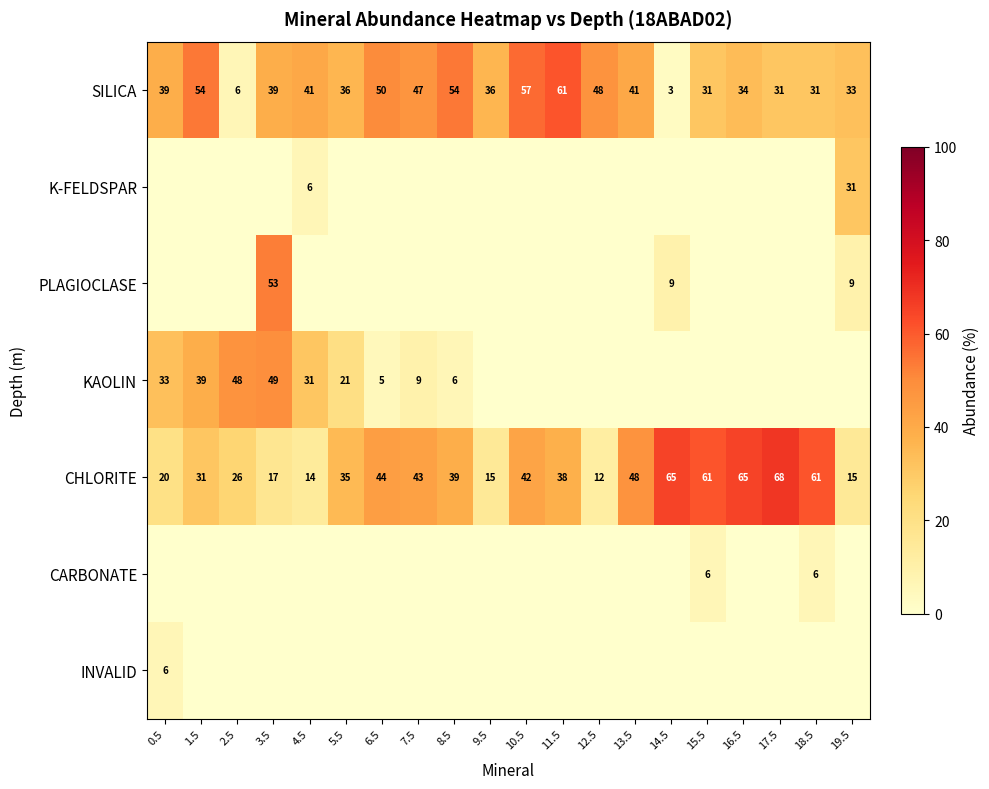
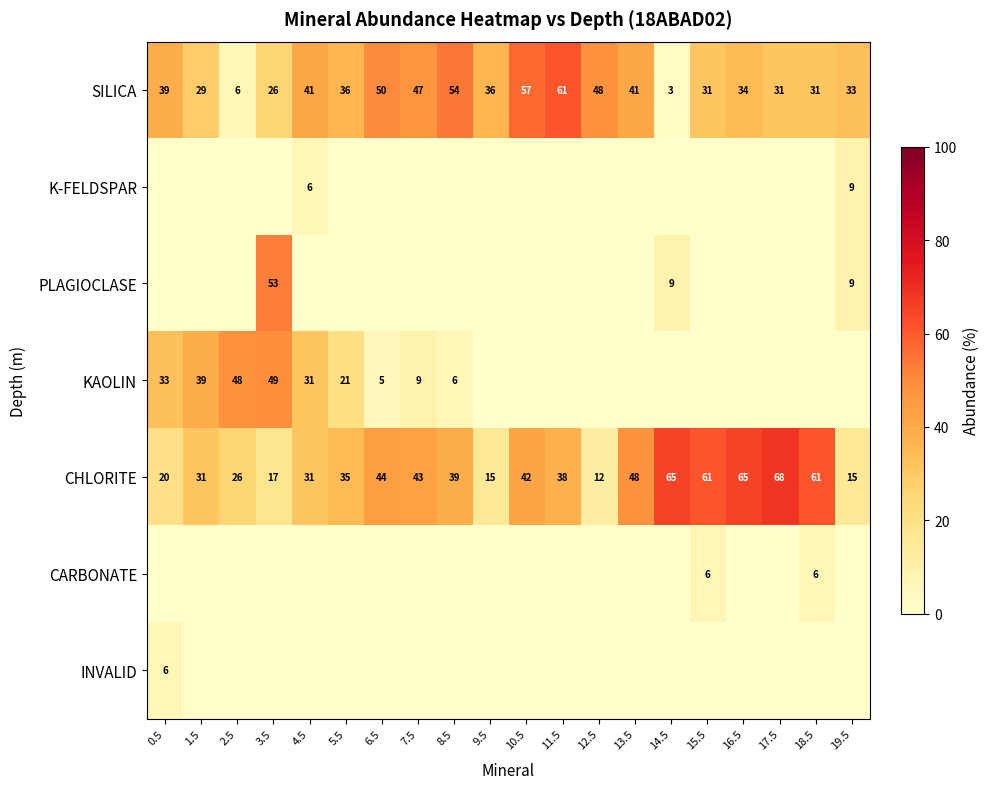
SILICA, 1.5: 54 -> 29
SILICA, 3.5: 39 -> 26
K-FELDSPAR, 19.5: 31 -> 9
CHLORITE, 4.5: 14 -> 31
